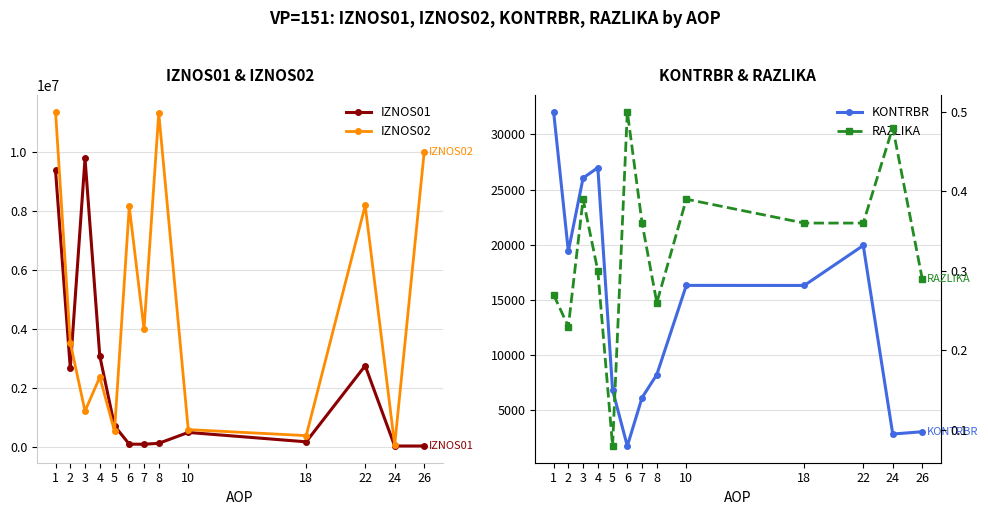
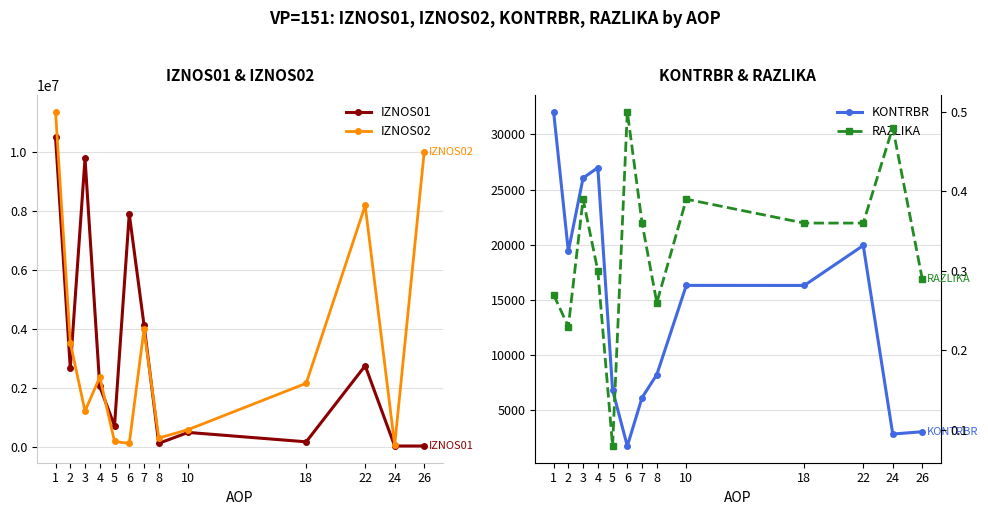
IZNOS01 & IZNOS02, IZNOS01, 1: 9400000 -> 10500000
IZNOS01 & IZNOS02, IZNOS01, 4: 3100000 -> 2000000
IZNOS01 & IZNOS02, IZNOS02, 5: 500000 -> 200000
IZNOS01 & IZNOS02, IZNOS01, 6: 100000 -> 7900000
IZNOS01 & IZNOS02, IZNOS02, 6: 8100000 -> 100000
IZNOS01 & IZNOS02, IZNOS01, 7: 100000 -> 4100000
IZNOS01 & IZNOS02, IZNOS02, 8: 11300000 -> 300000
IZNOS01 & IZNOS02, IZNOS02, 18: 400000 -> 2100000
